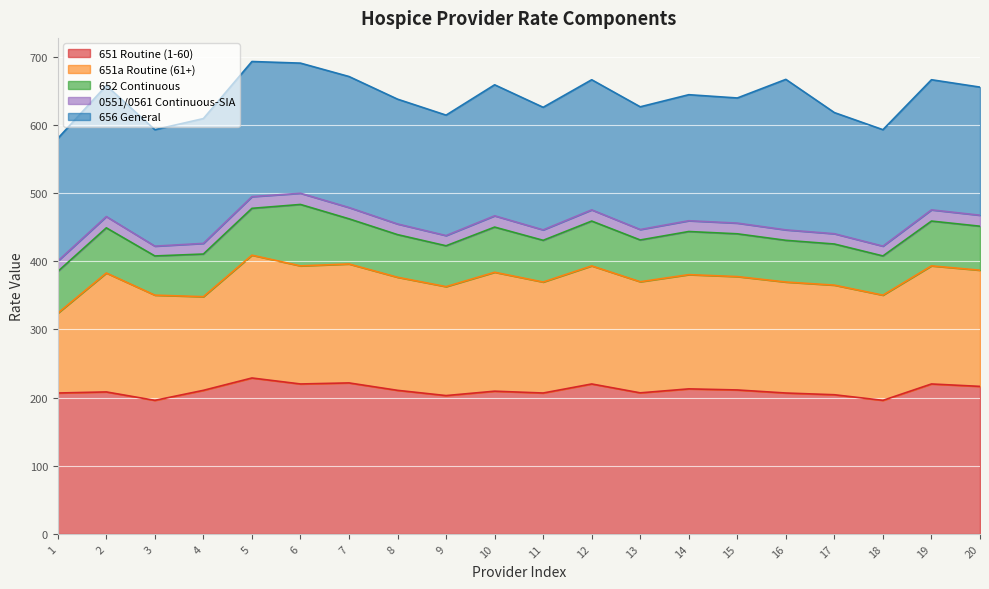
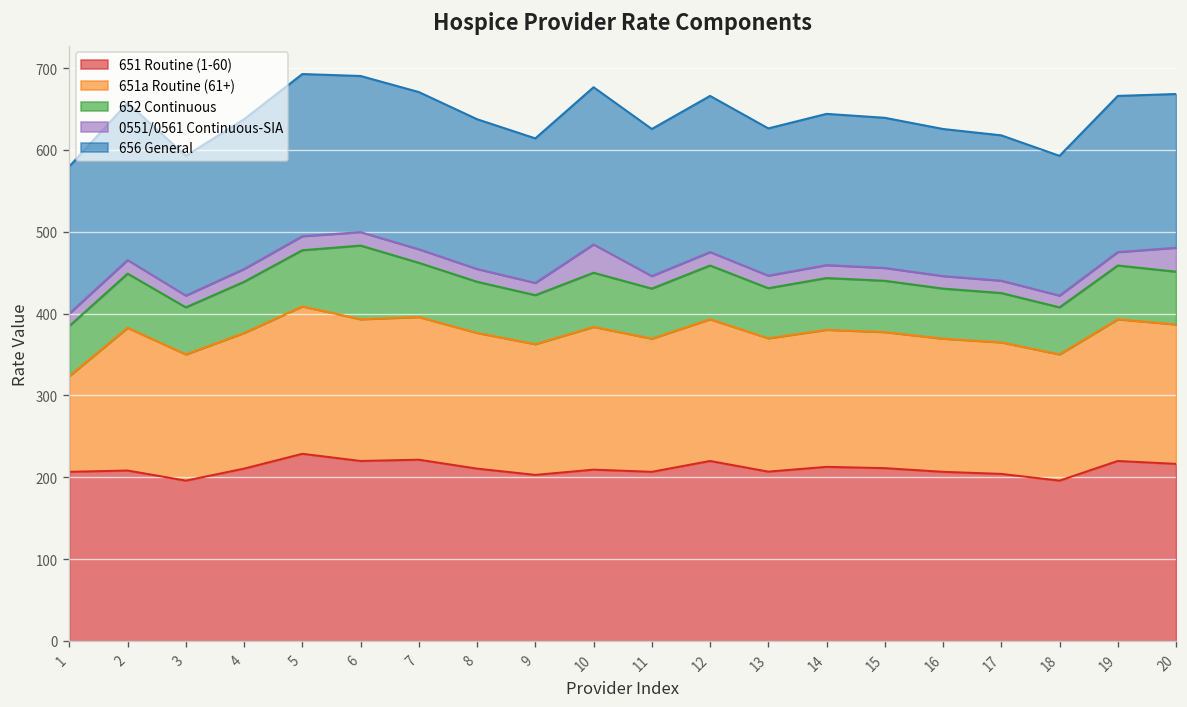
651a Routine (61+), 4: 140 -> 170
0551/0561 Continuous-SIA, 10: 20 -> 30
656 General, 16: 220 -> 180
0551/0561 Continuous-SIA, 20: 20 -> 30
